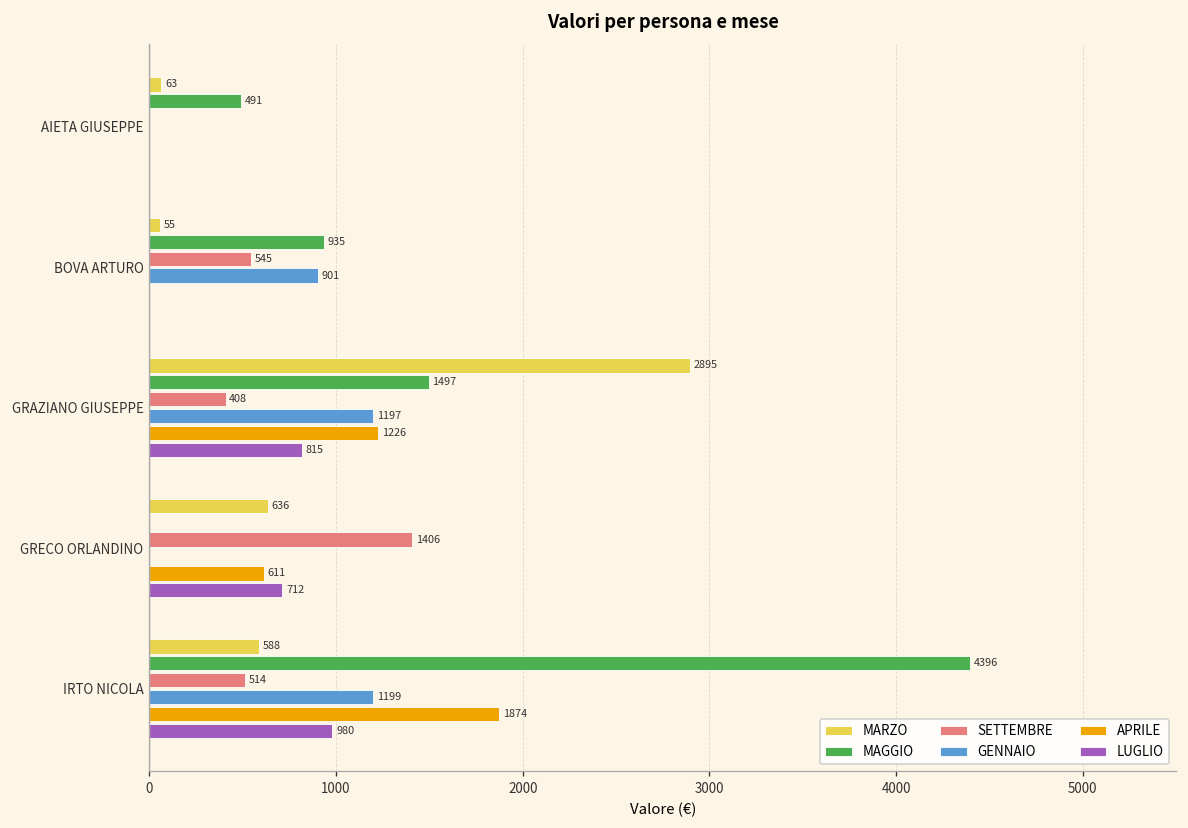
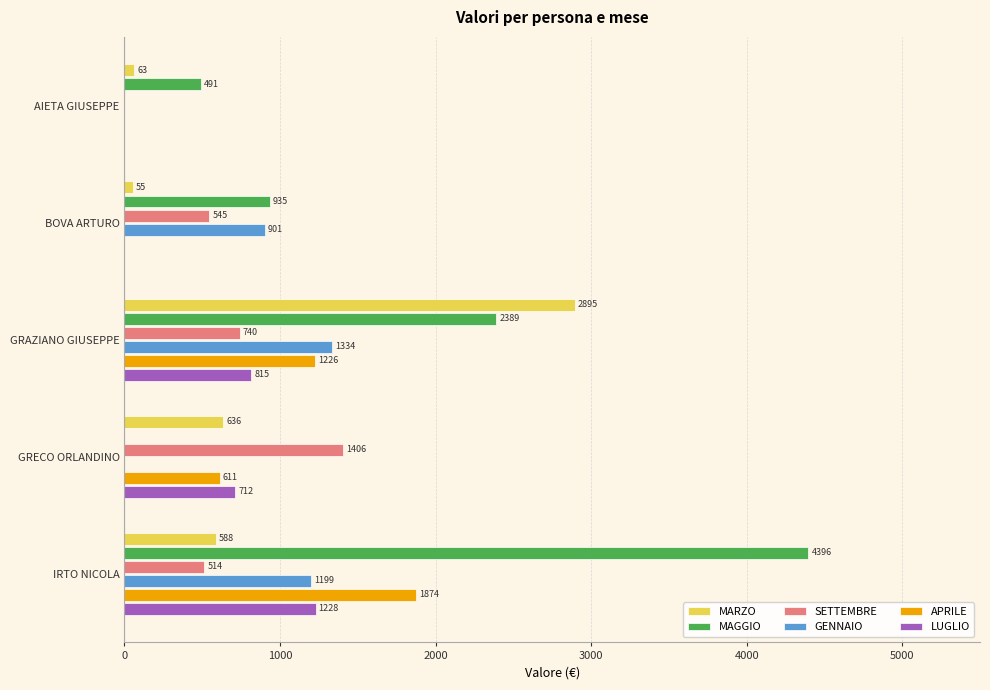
MAGGIO, GRAZIANO GIUSEPPE: 1497 -> 2389
SETTEMBRE, GRAZIANO GIUSEPPE: 408 -> 740
GENNAIO, GRAZIANO GIUSEPPE: 1197 -> 1334
LUGLIO, IRTO NICOLA: 980 -> 1228
